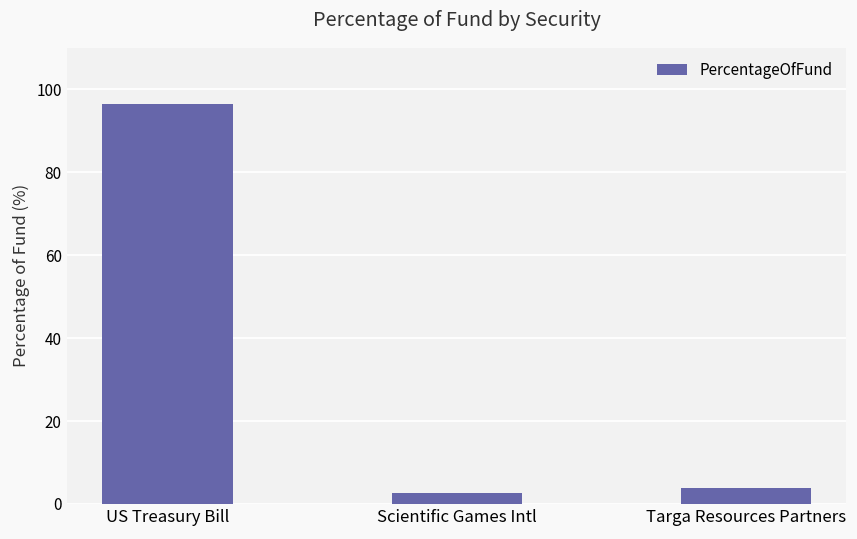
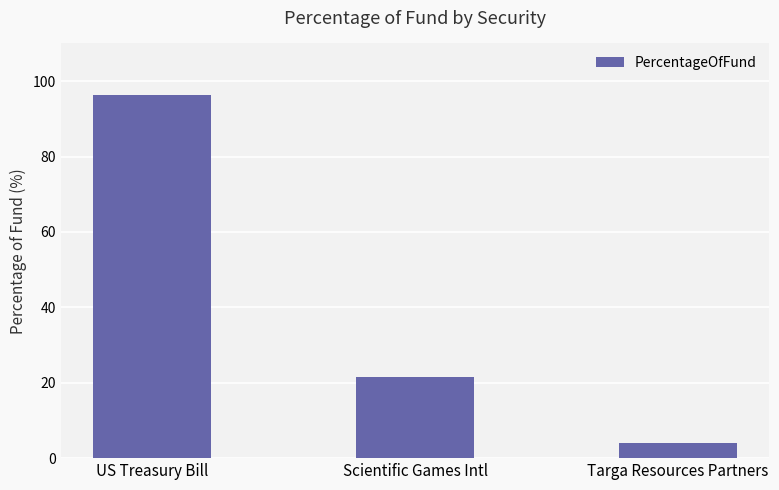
Scientific Games Intl: 3 -> 22
